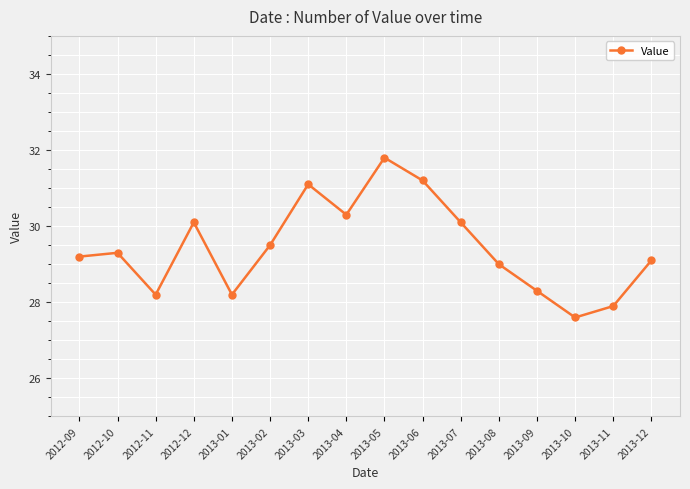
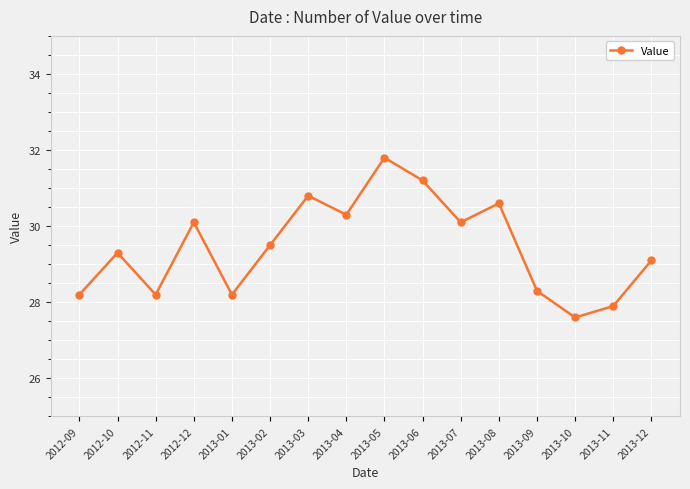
2012-09: 29.2 -> 28.2
2013-03: 31.1 -> 30.8
2013-08: 29.0 -> 30.6
